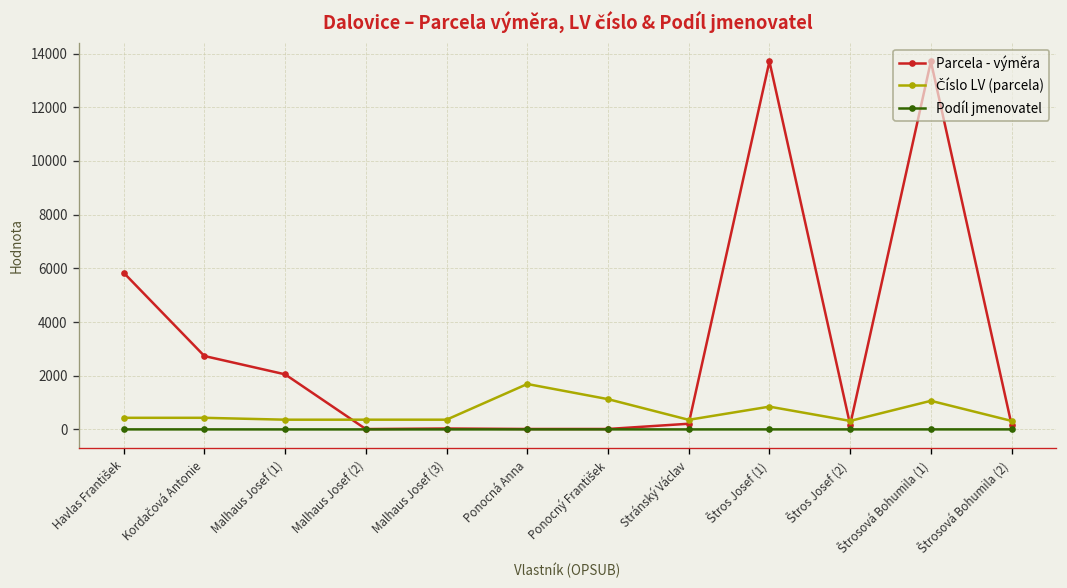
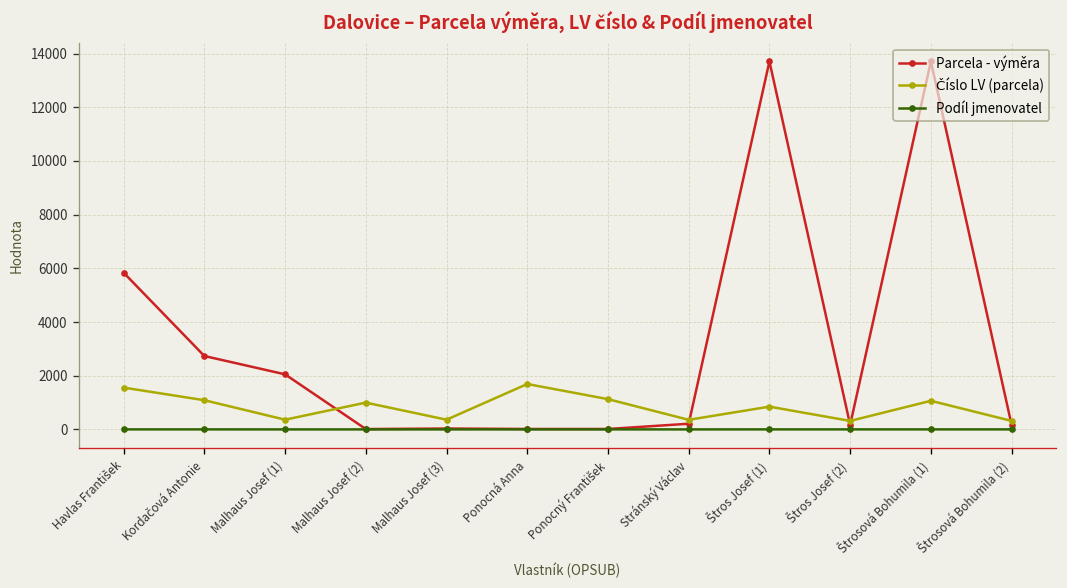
Číslo LV (parcela), Havlas František: 400 -> 1600
Číslo LV (parcela), Kordačová Antonie: 400 -> 1100
Číslo LV (parcela), Malhaus Josef (2): 400 -> 1000
